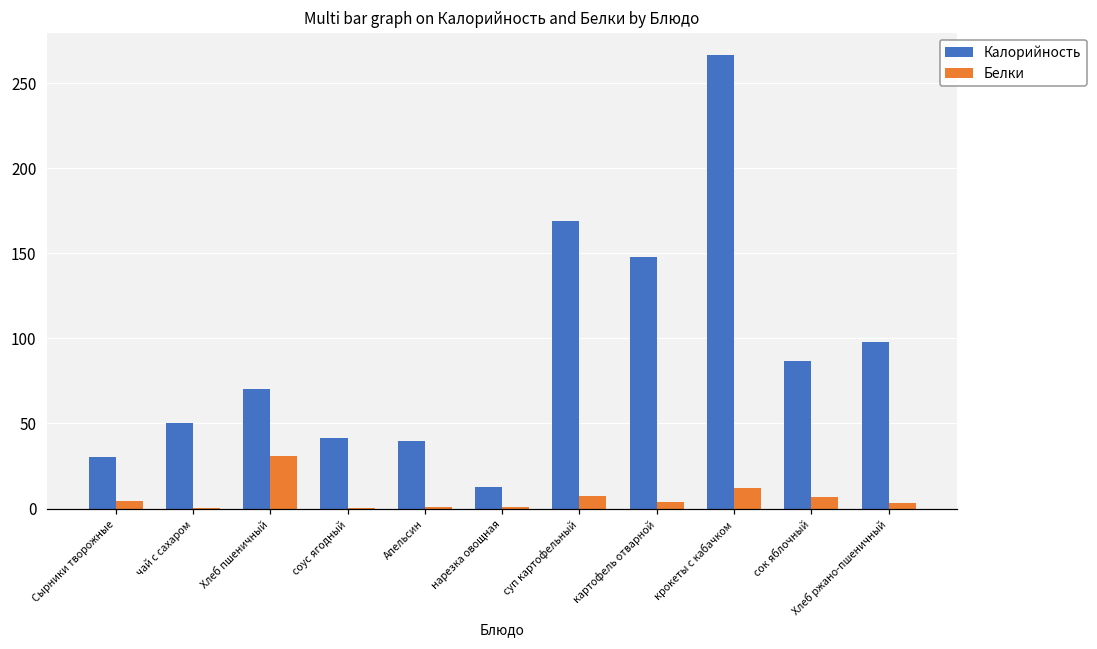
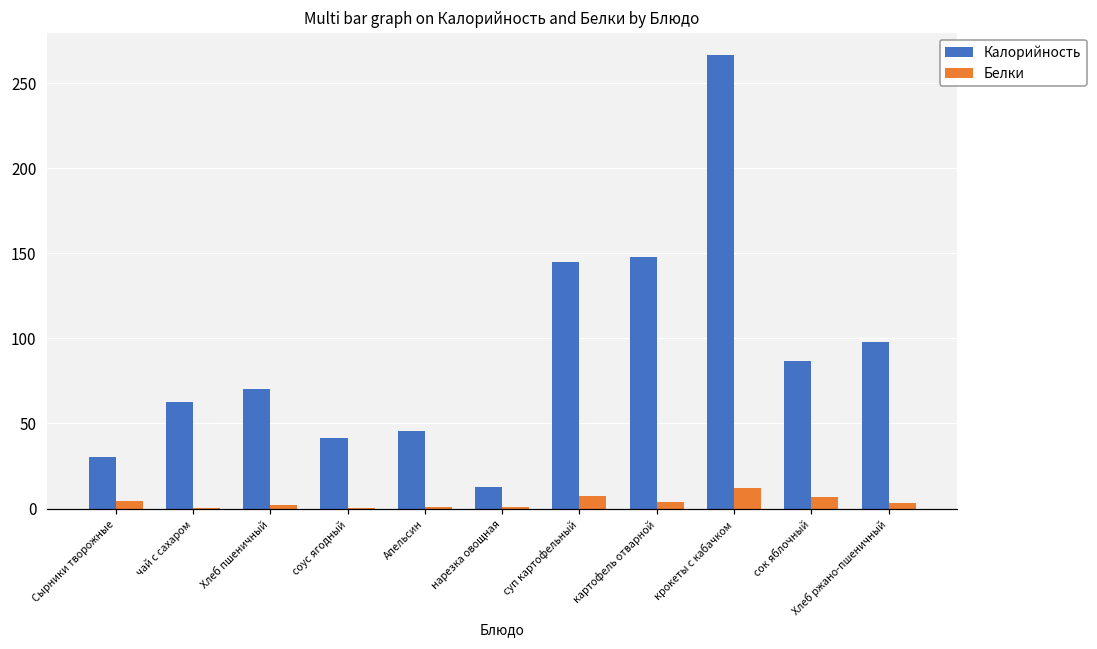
Калорийность, чай с сахаром: 50 -> 62
Белки, Хлеб пшеничный: 31 -> 2
Калорийность, Апельсин: 40 -> 45
Калорийность, суп картофельный: 169 -> 145
